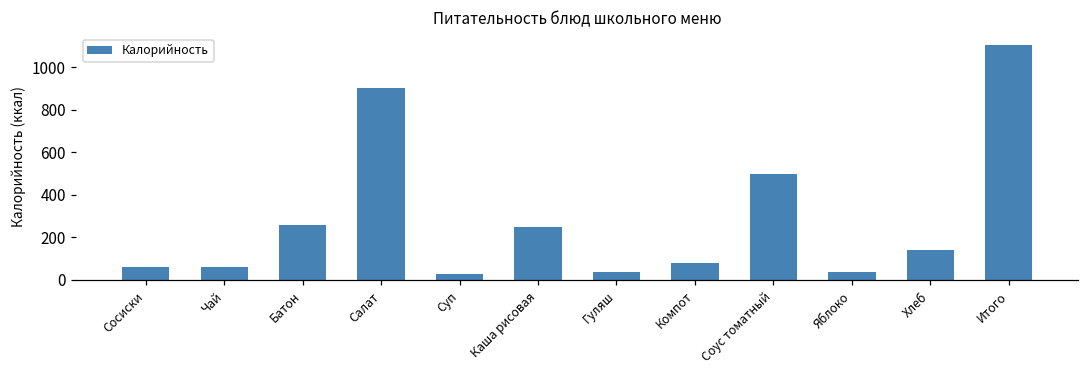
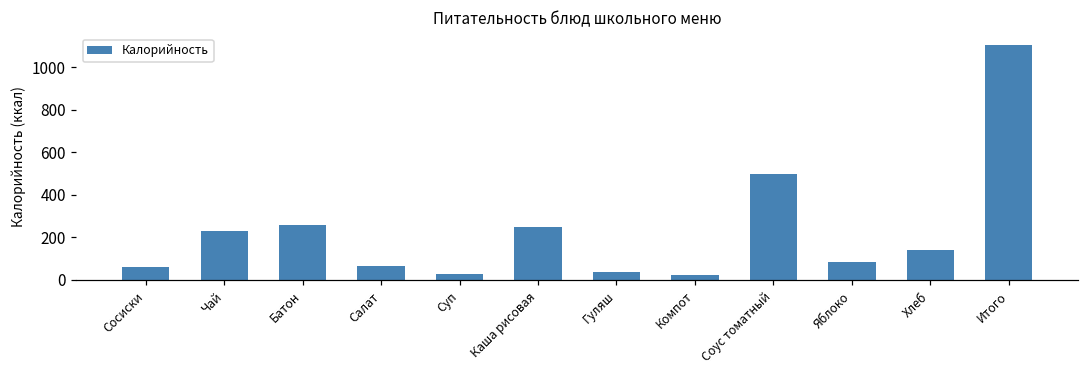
Чай: 60 -> 230
Салат: 900 -> 70
Компот: 80 -> 20
Яблоко: 40 -> 90
